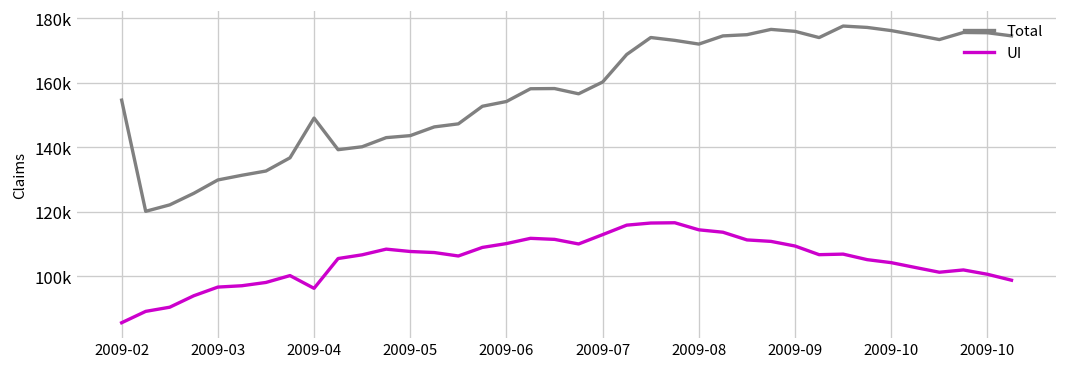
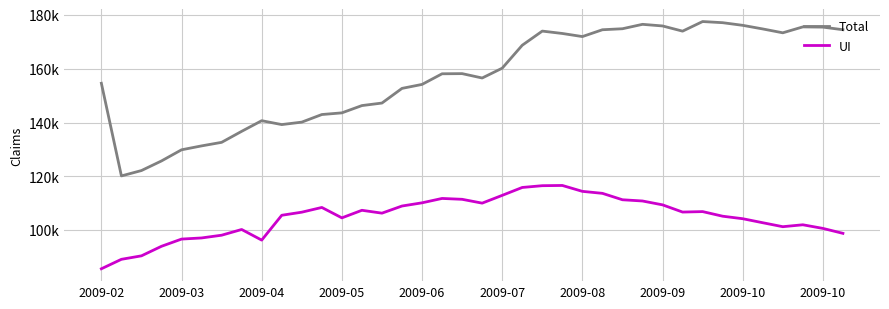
Total, 2009-04: 149000 -> 141000
UI, 2009-05: 108000 -> 105000
